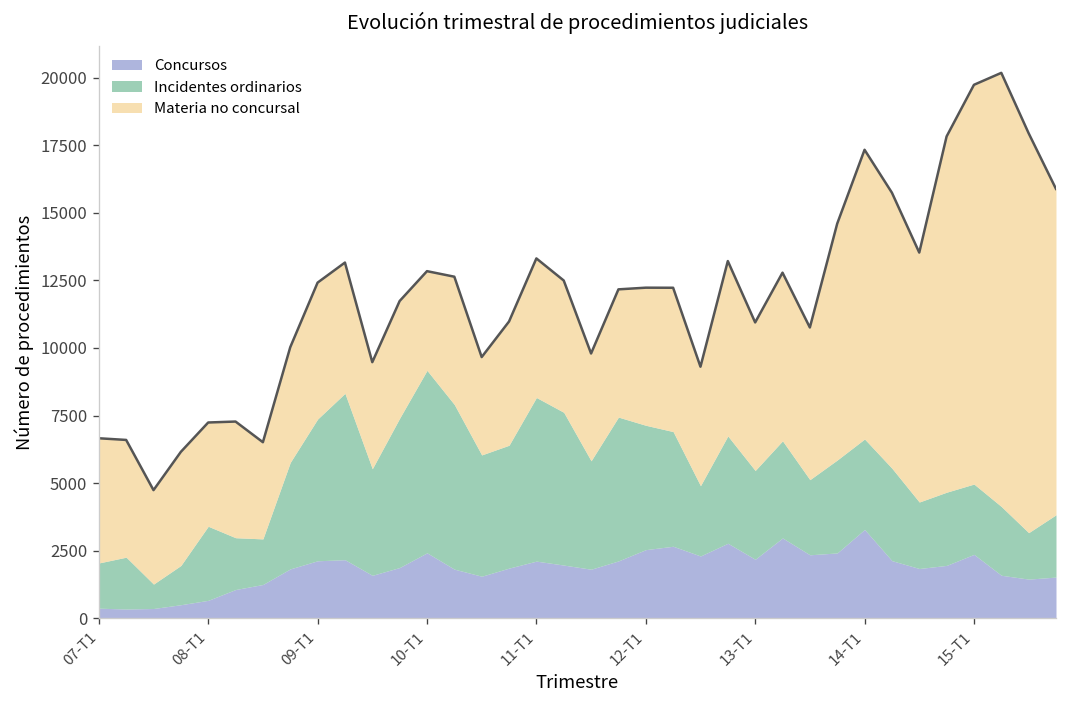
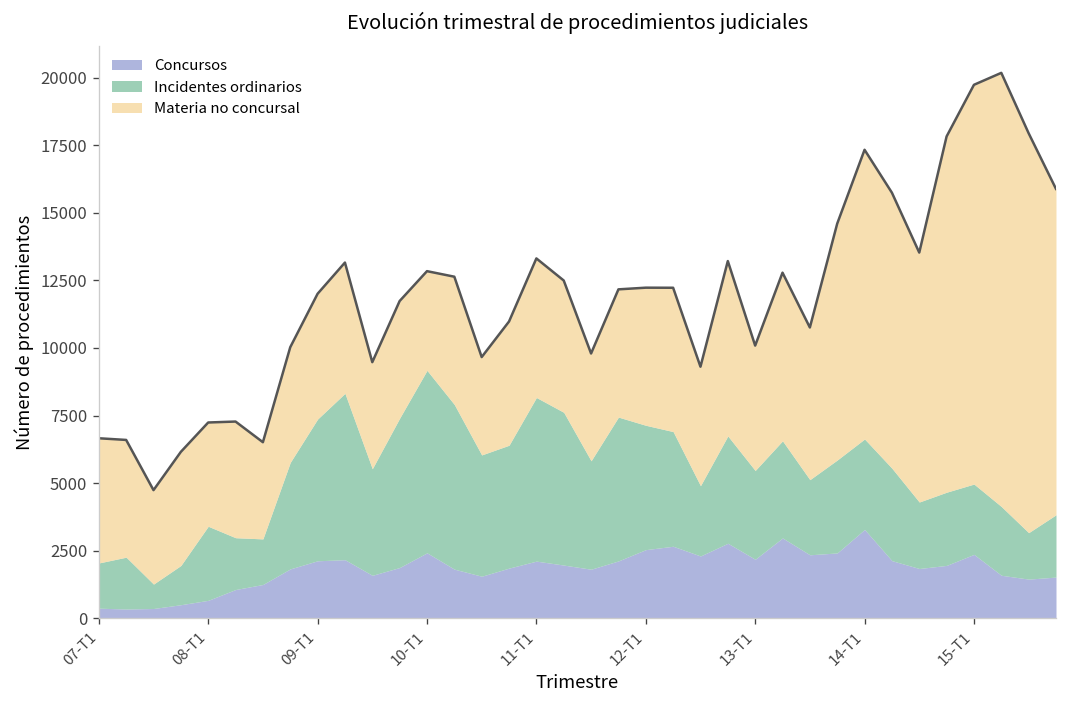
Materia no concursal, 09-T1: 5000 -> 4600
Materia no concursal, 13-T1: 5500 -> 4600
